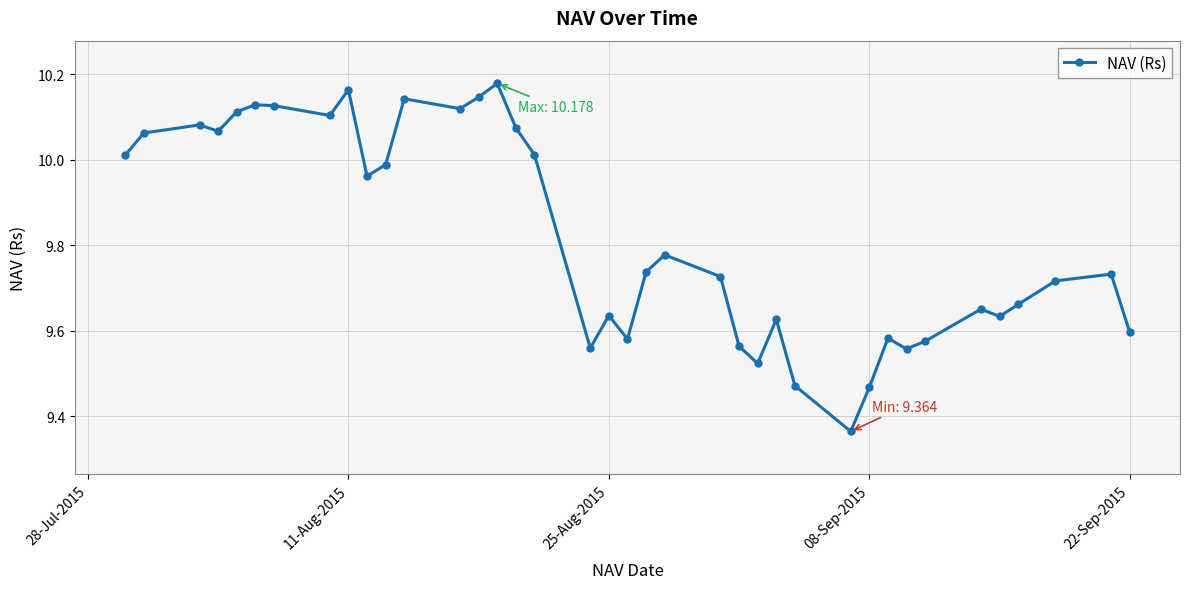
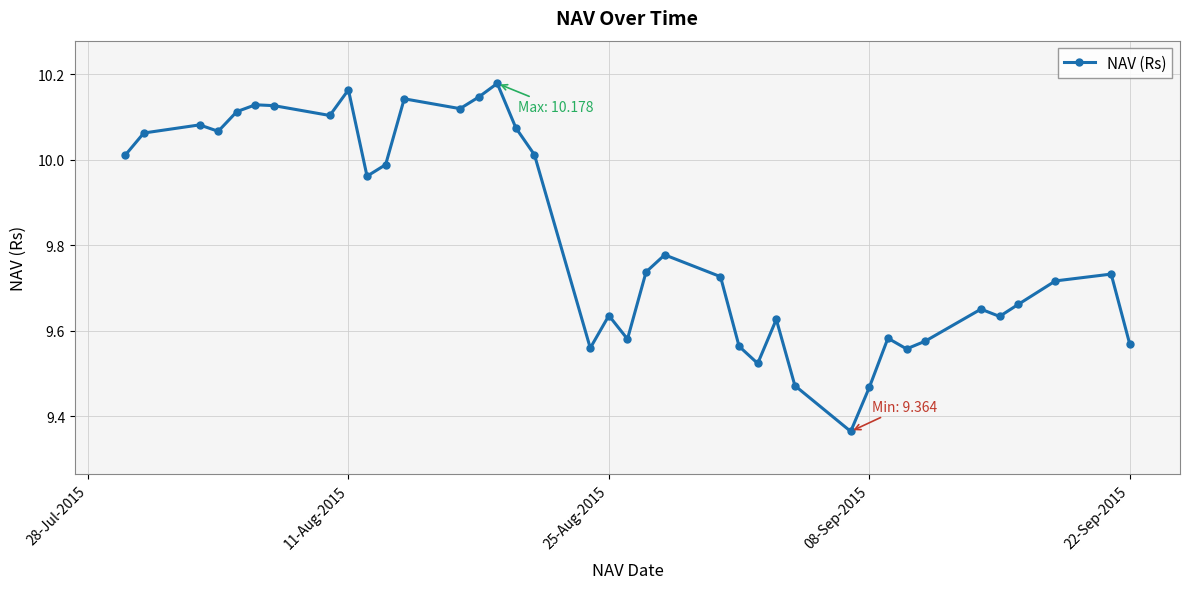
22-Sep-2015: 9.60 -> 9.57
